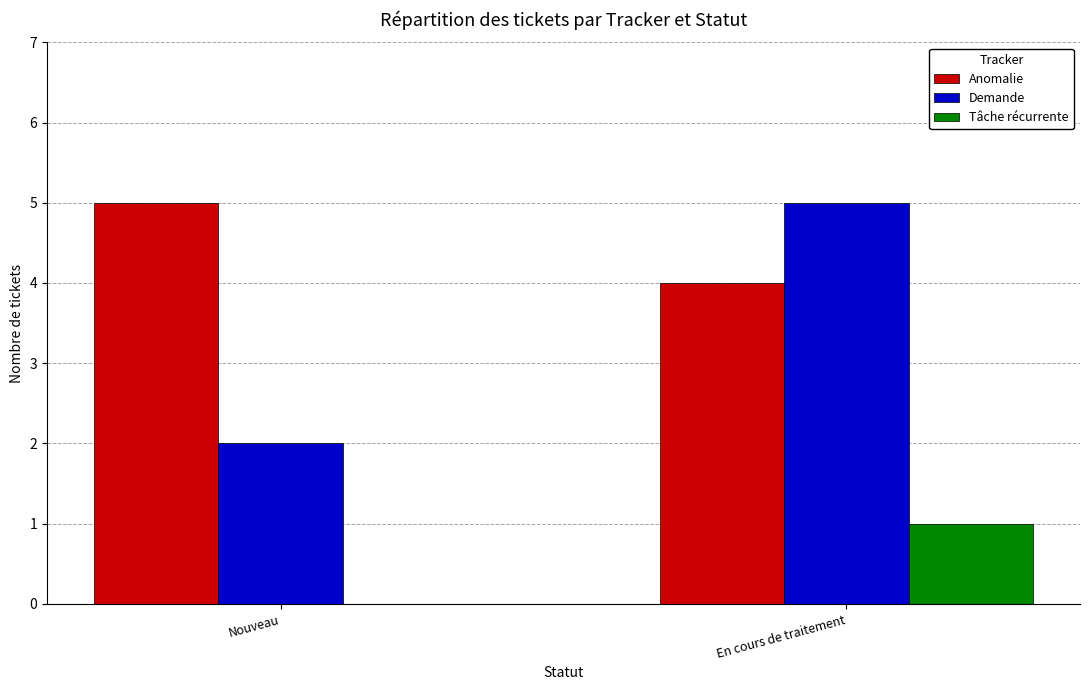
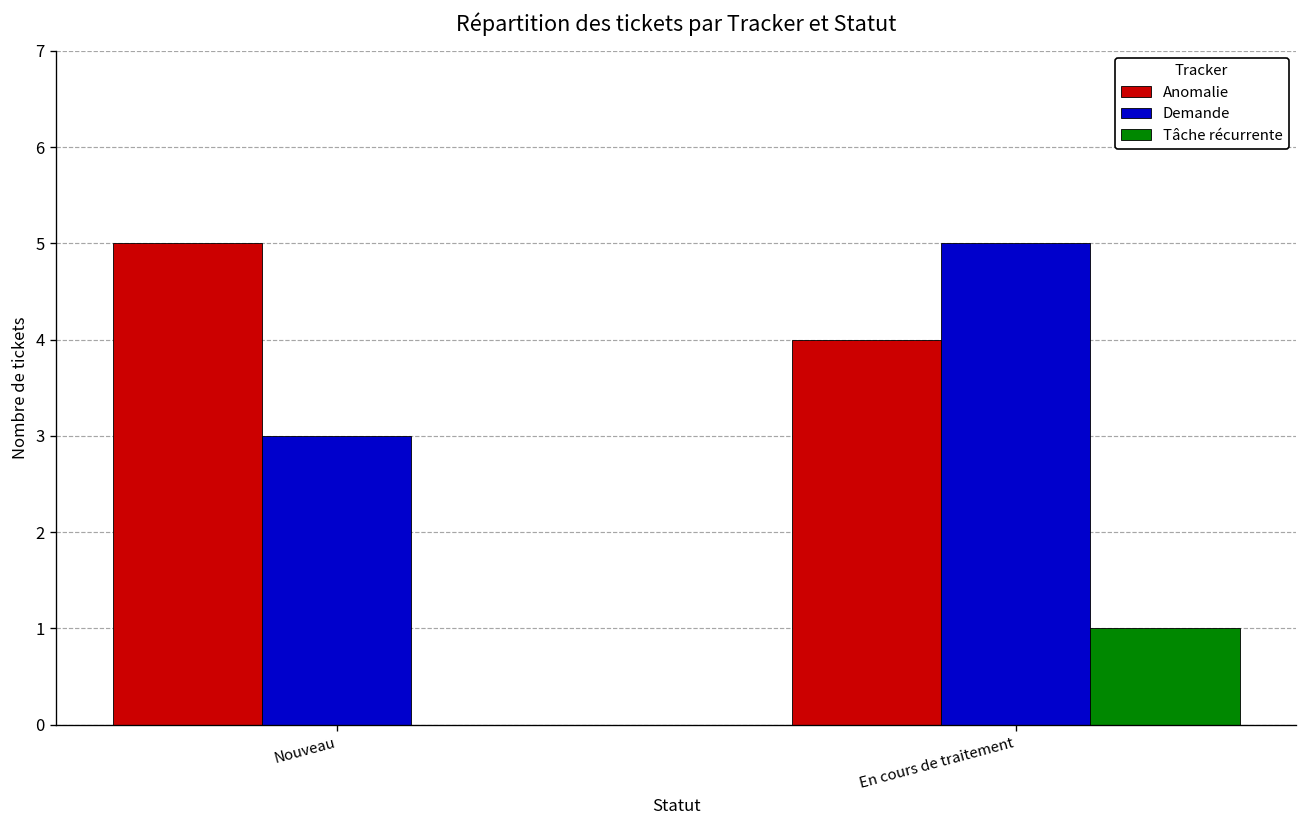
Demande, Nouveau: 2 -> 3
